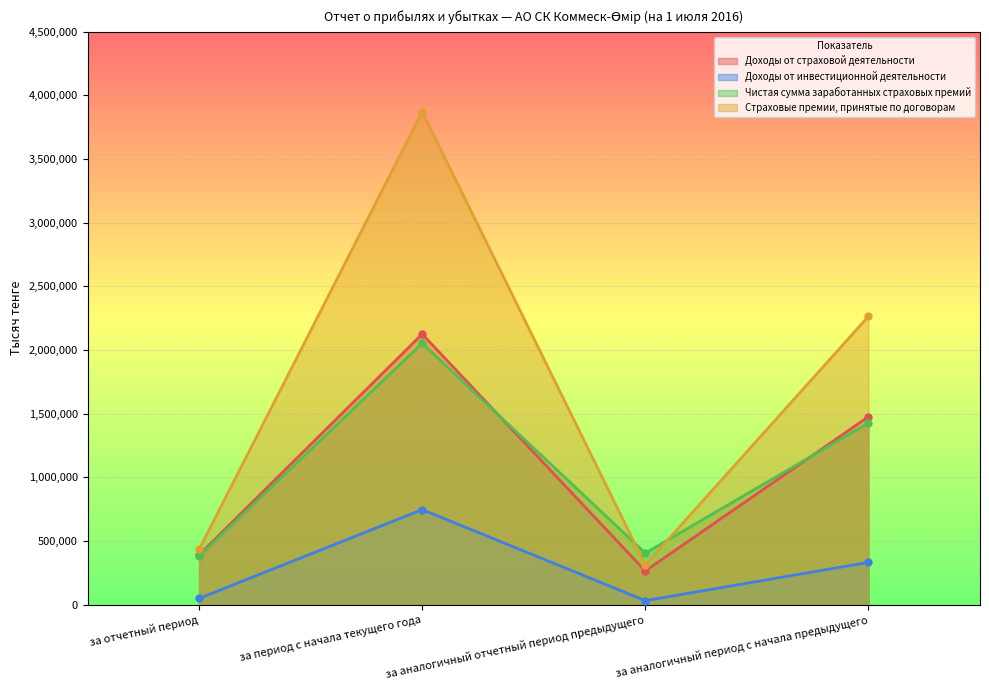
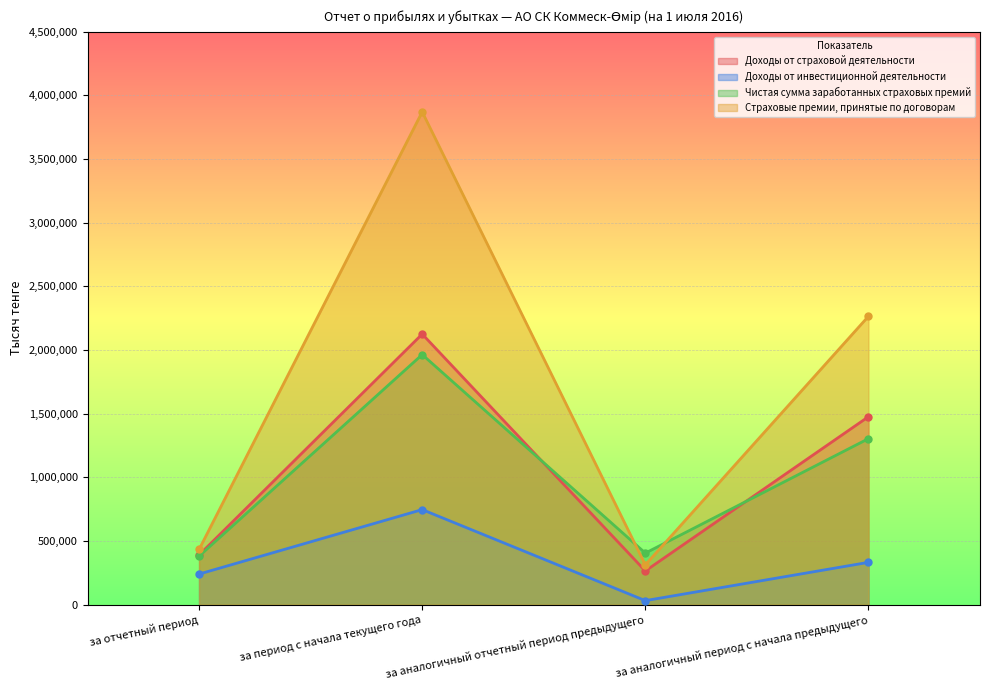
Доходы от инвестиционной деятельности, за отчетный период: 50,000 -> 240,000
Чистая сумма заработанных страховых премий, за период с начала текущего года: 2,050,000 -> 1,960,000
Чистая сумма заработанных страховых премий, за аналогичный период с начала предыдущего: 1,430,000 -> 1,300,000
